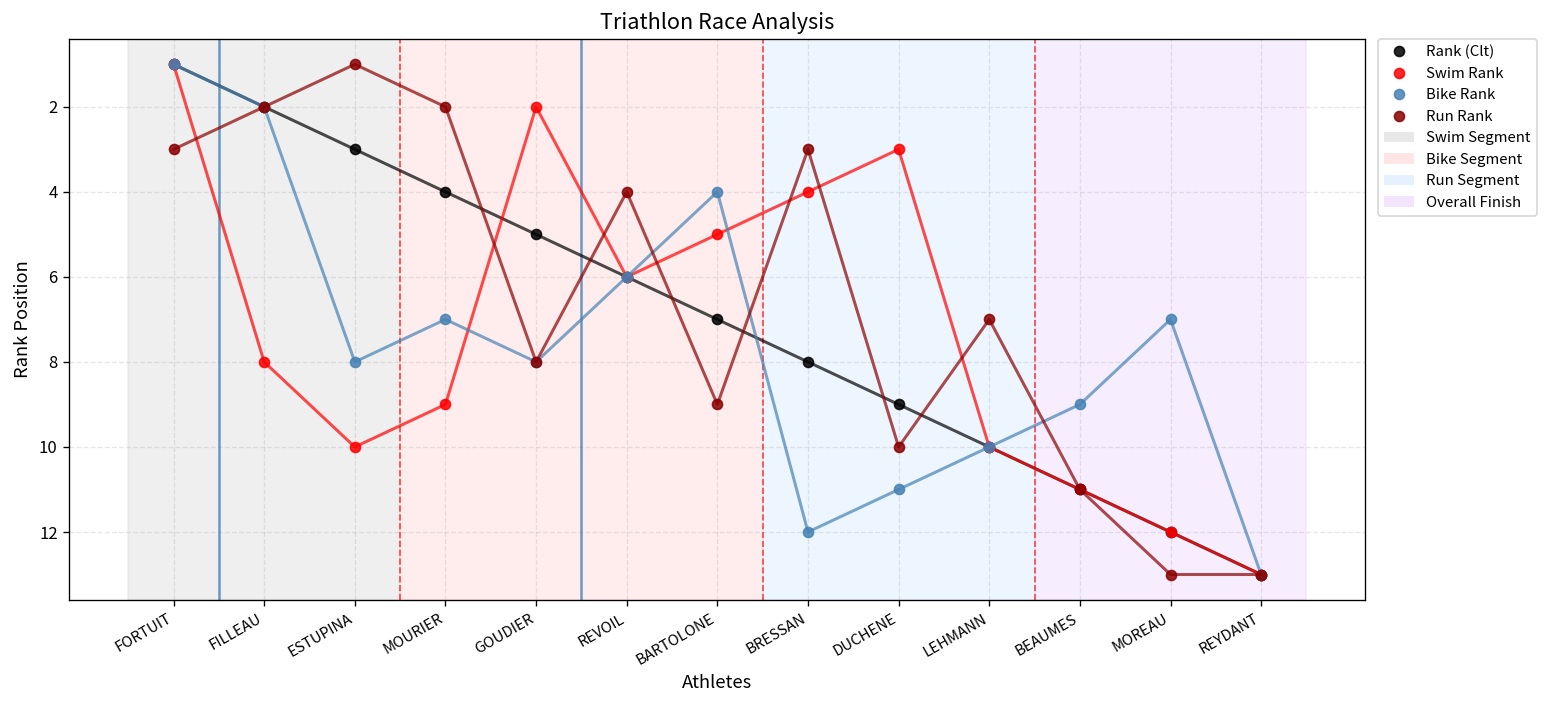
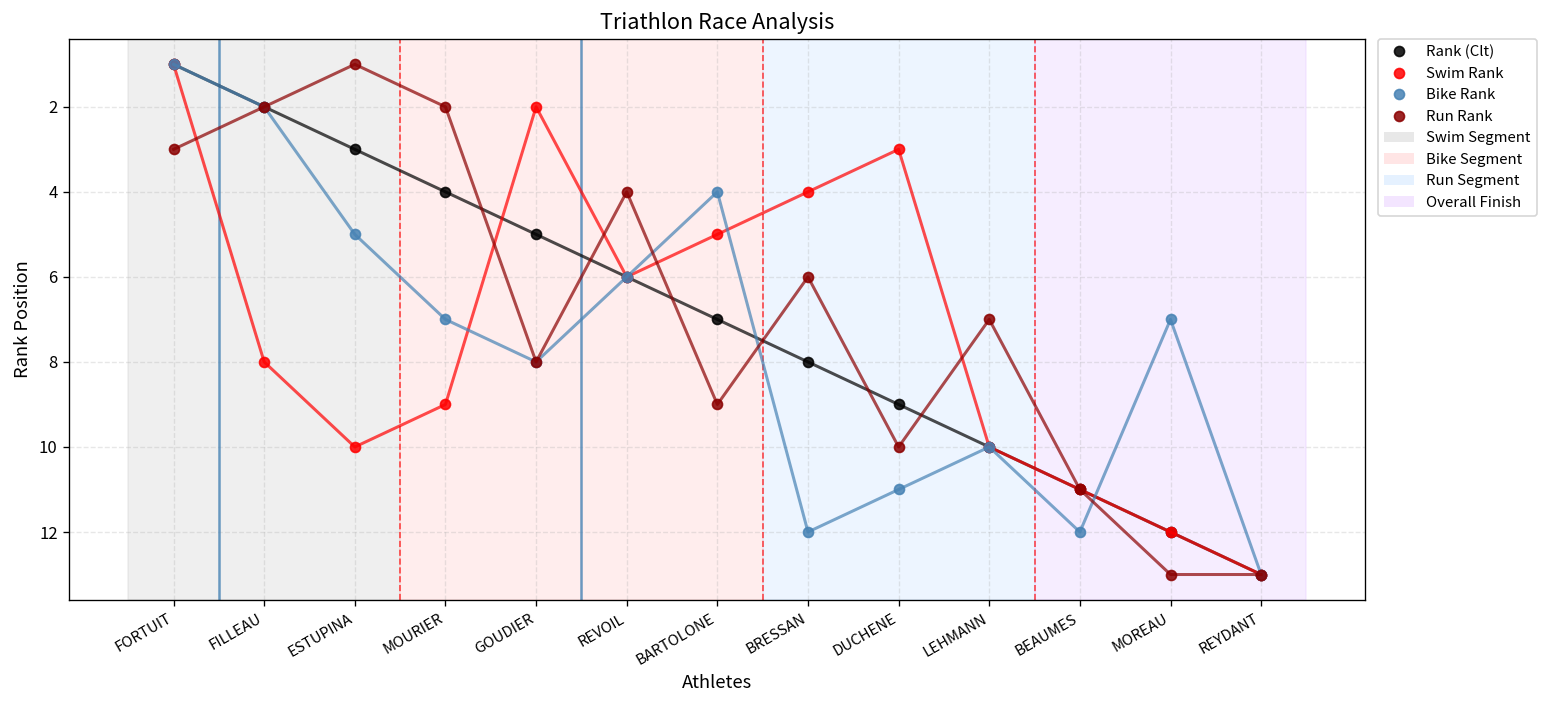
Bike Rank, ESTUPINA: 8 -> 5
Run Rank, BRESSAN: 3 -> 6
Bike Rank, BEAUMES: 9 -> 12
